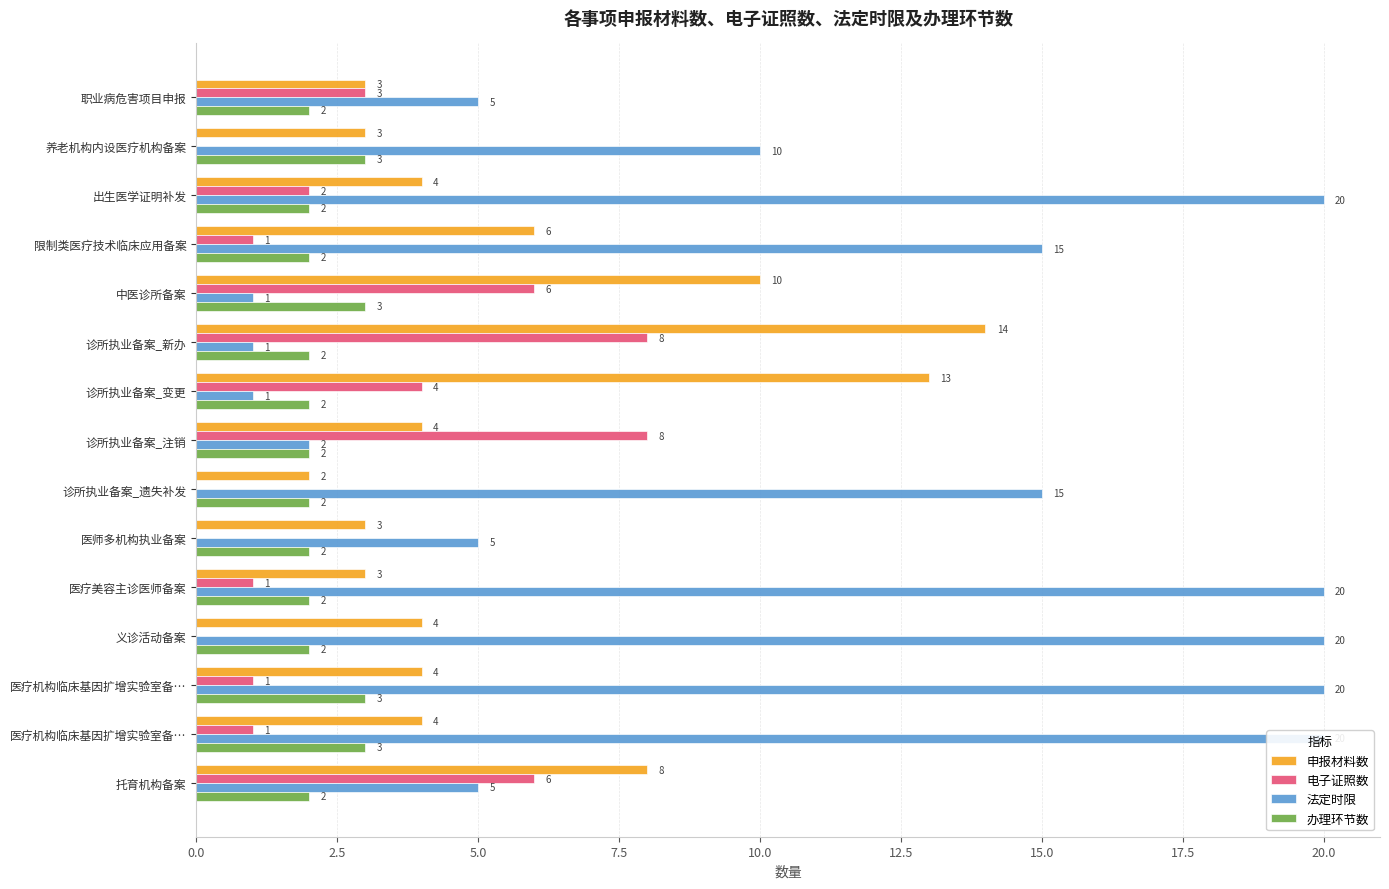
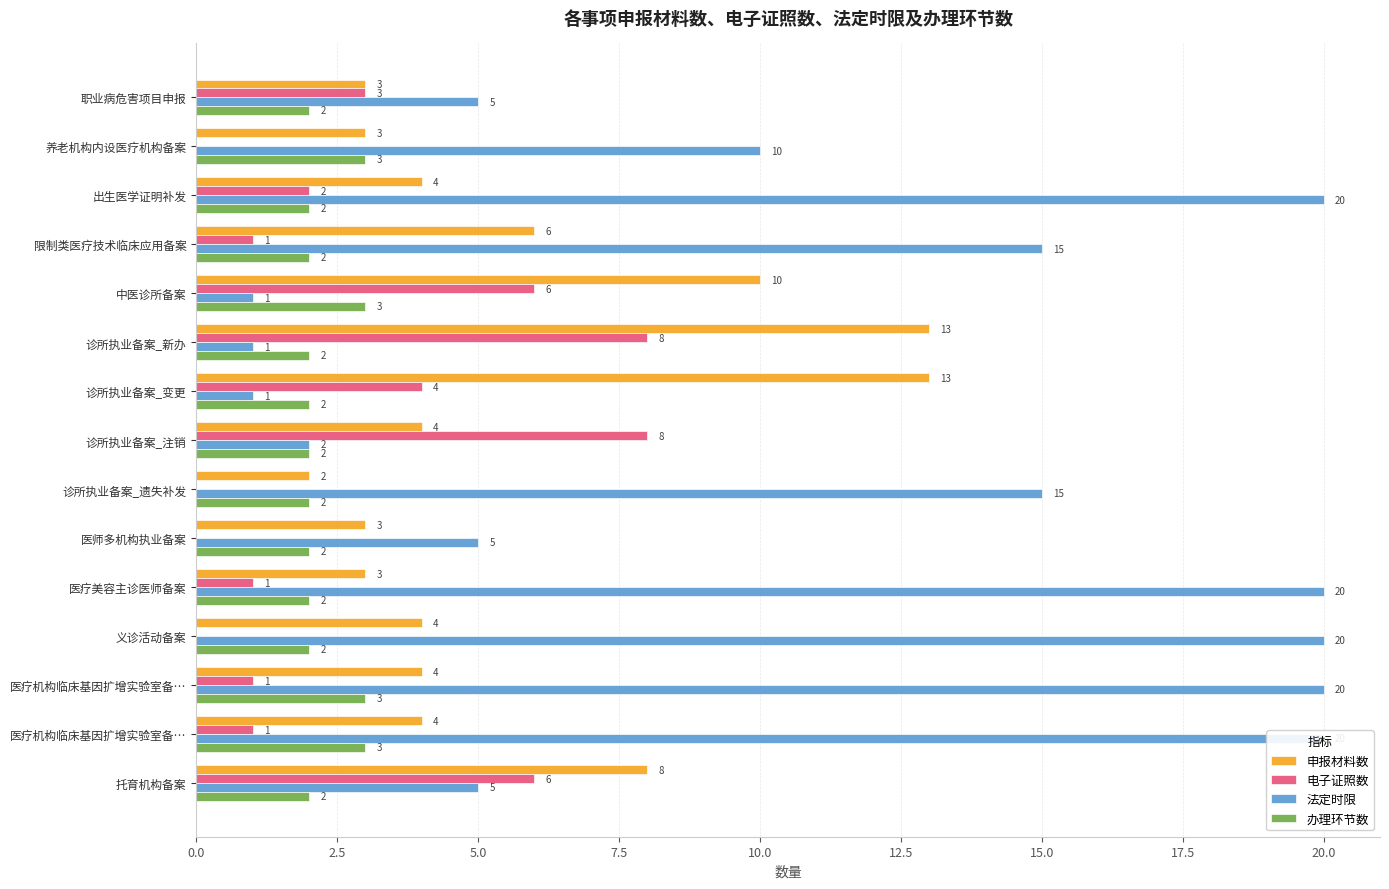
申报材料数, 诊所执业备案_新办: 14 -> 13
